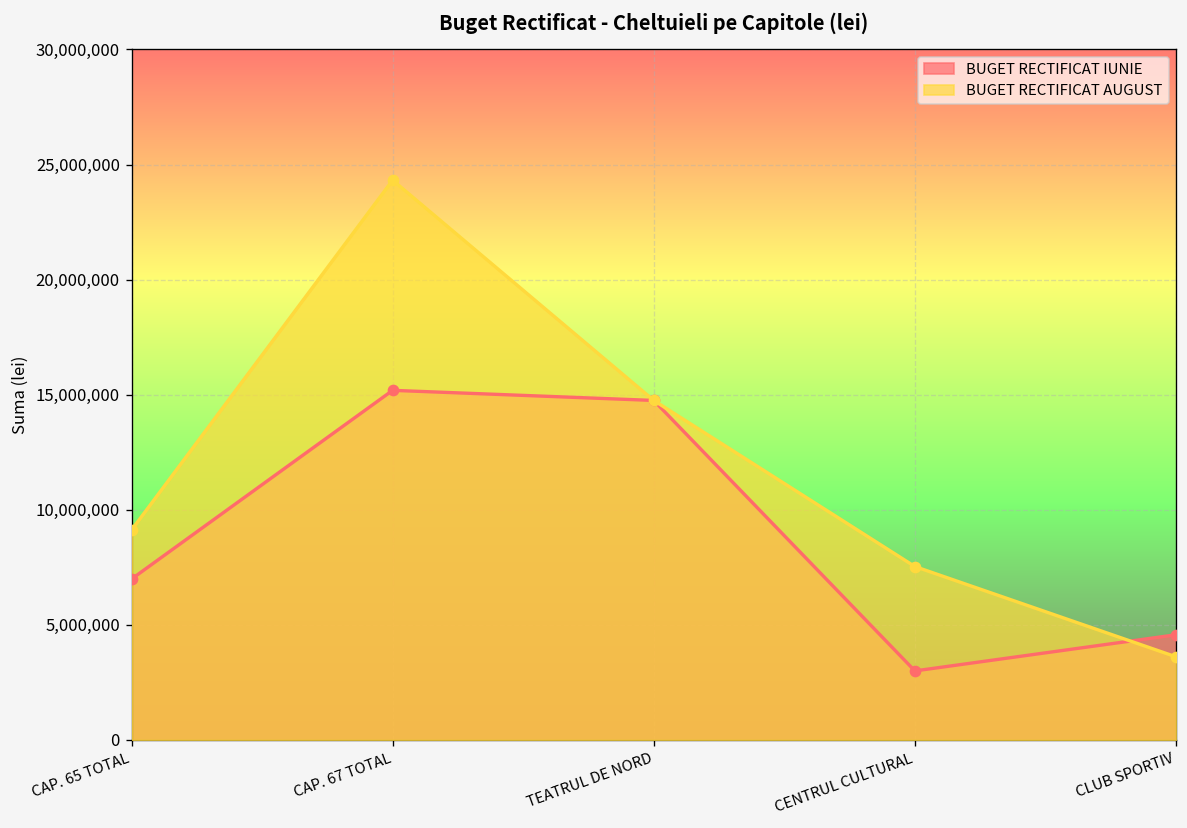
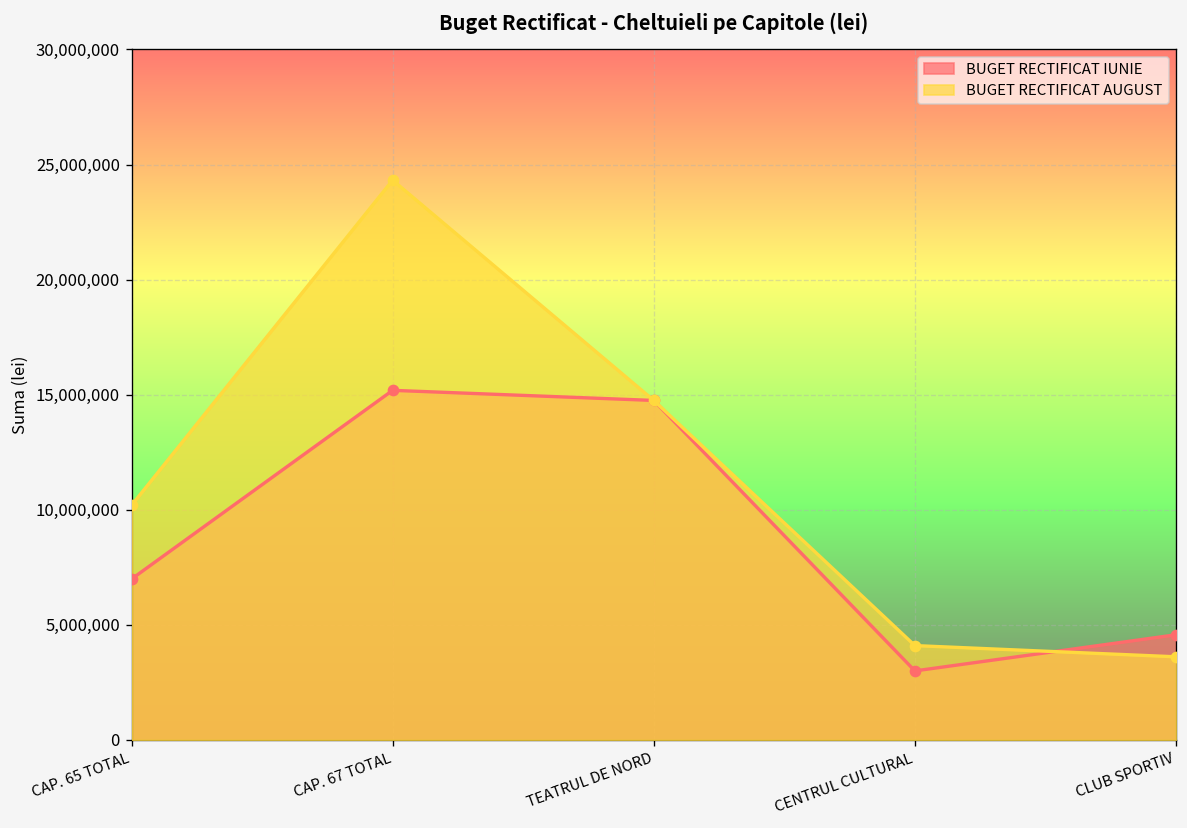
BUGET RECTIFICAT AUGUST, CAP. 65 TOTAL: 9,100,000 -> 10,200,000
BUGET RECTIFICAT AUGUST, CENTRUL CULTURAL: 7,500,000 -> 4,100,000
